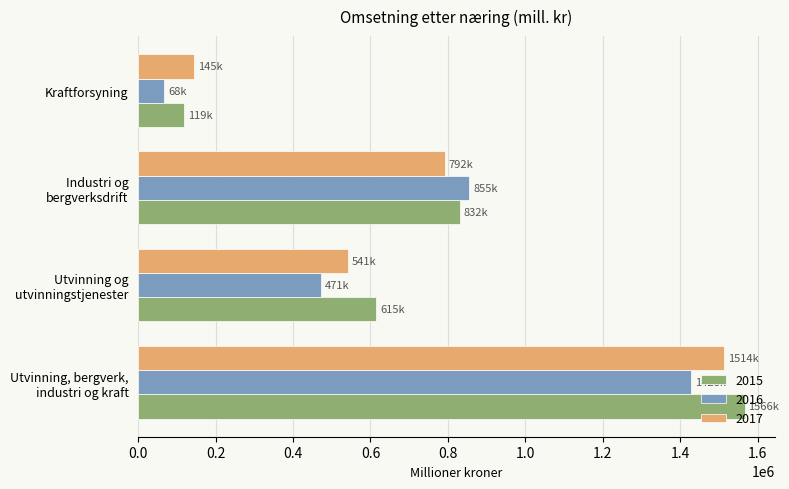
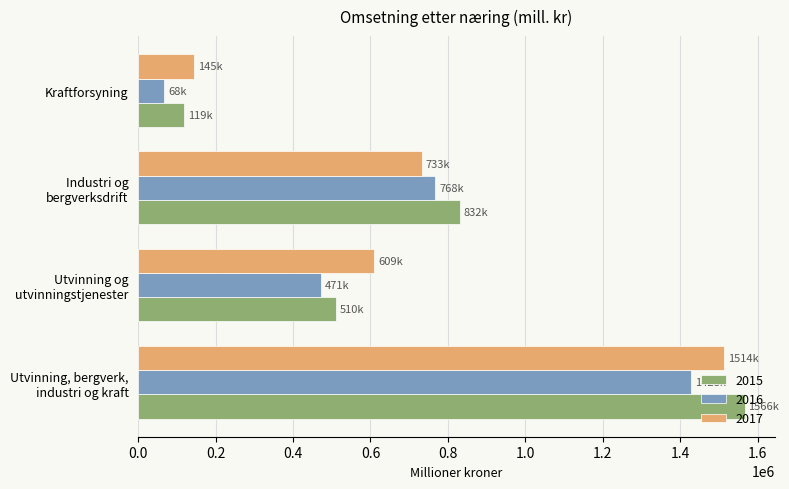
2017, Industri og bergverksdrift: 792k -> 733k
2016, Industri og bergverksdrift: 855k -> 768k
2017, Utvinning og utvinningstjenester: 541k -> 609k
2015, Utvinning og utvinningstjenester: 615k -> 510k
